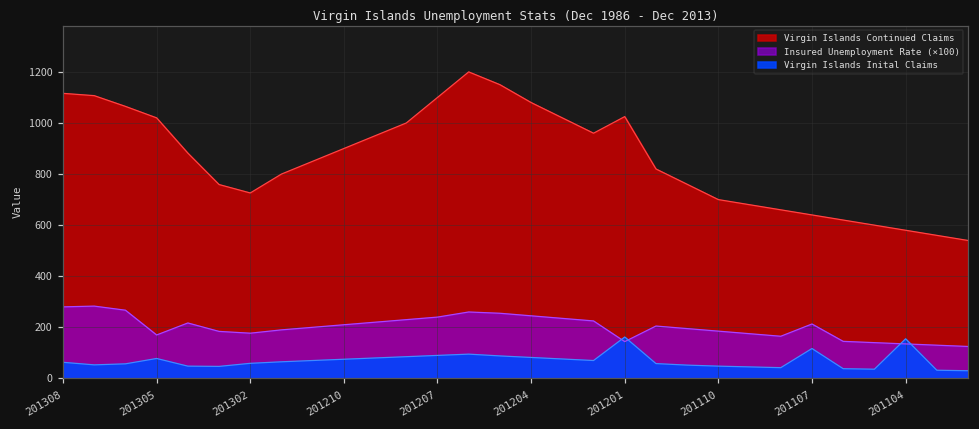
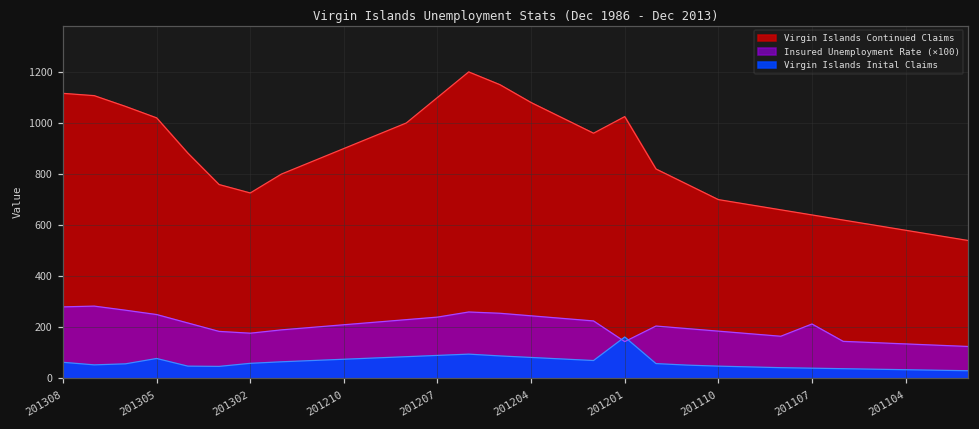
Insured Unemployment Rate (×100), 201305: 170 -> 250
Virgin Islands Inital Claims, 201107: 120 -> 40
Virgin Islands Inital Claims, 201104: 160 -> 30
